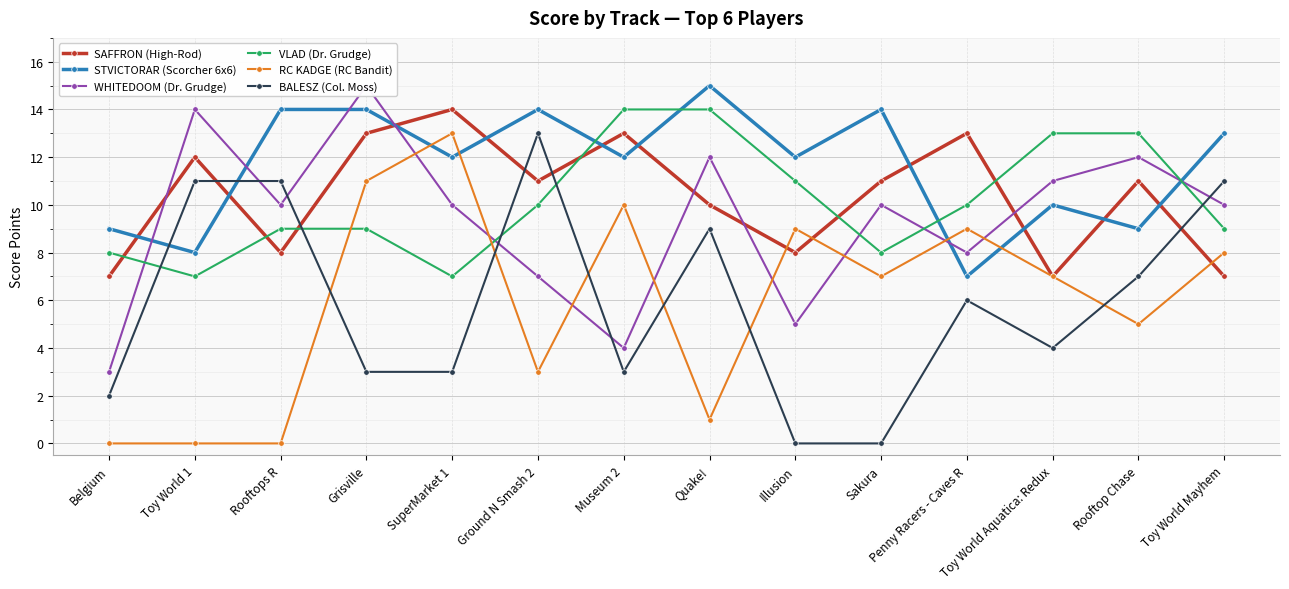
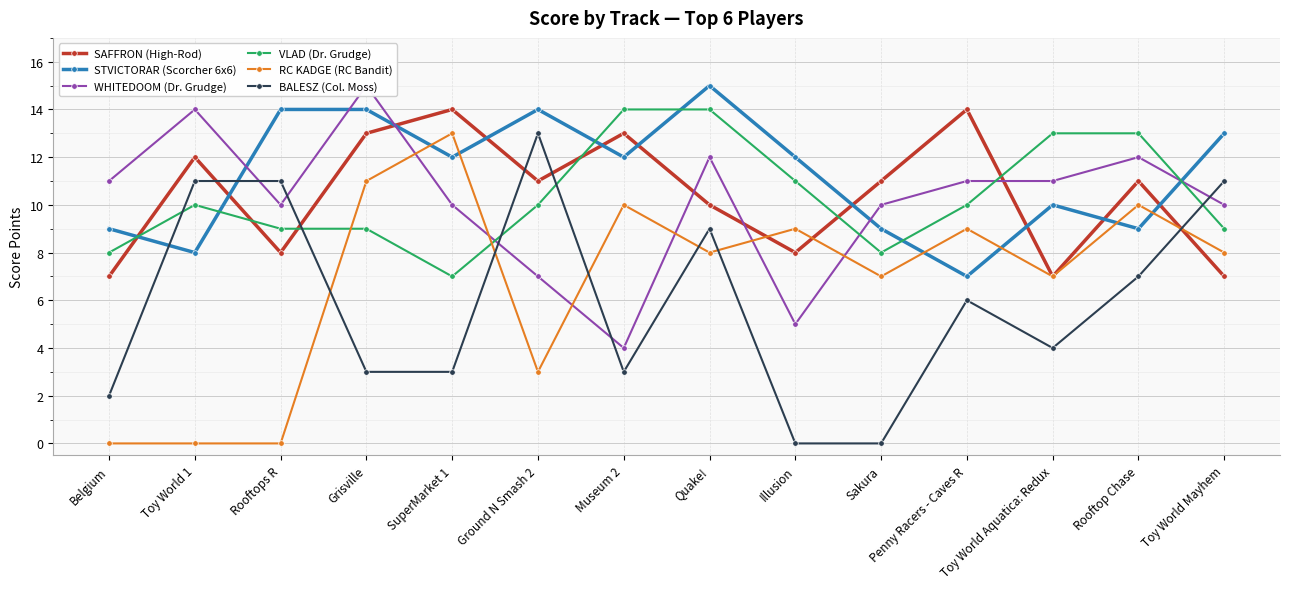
WHITEDOOM (Dr. Grudge), Belgium: 3 -> 11
VLAD (Dr. Grudge), Toy World 1: 7 -> 10
RC KADGE (RC Bandit), Quake!: 1 -> 8
STVICTORAR (Scorcher 6x6), Sakura: 14 -> 9
SAFFRON (High-Rod), Penny Racers - Caves R: 13 -> 14
WHITEDOOM (Dr. Grudge), Penny Racers - Caves R: 8 -> 11
RC KADGE (RC Bandit), Rooftop Chase: 5 -> 10
